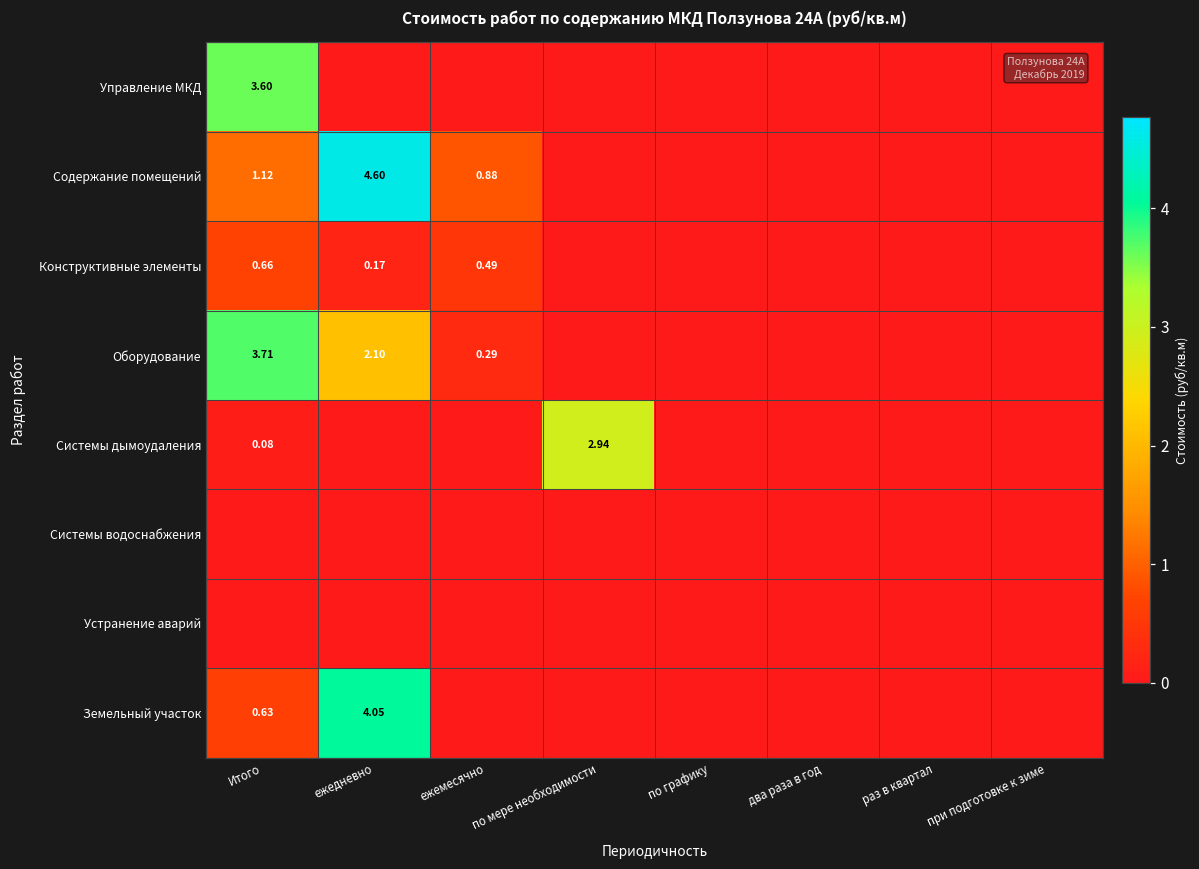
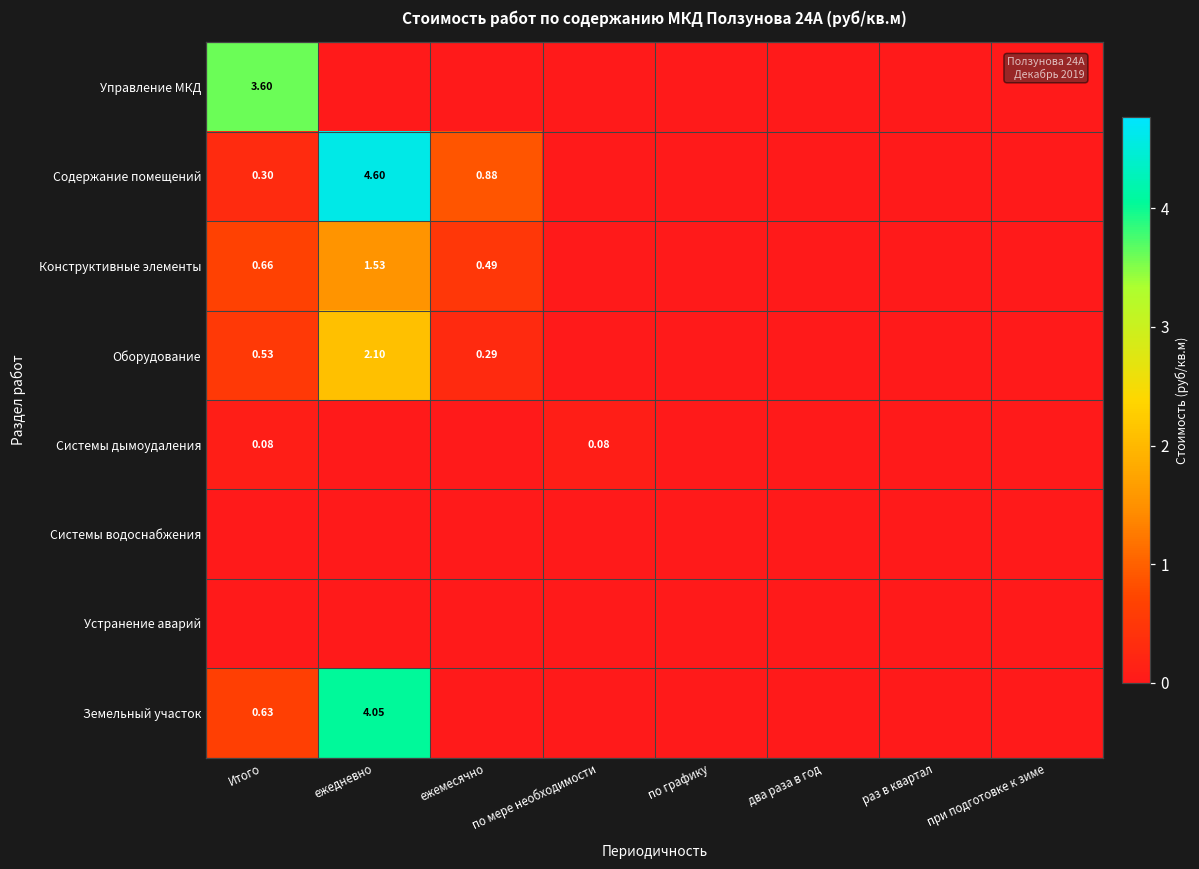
Содержание помещений, Итого: 1.12 -> 0.30
Конструктивные элементы, ежедневно: 0.17 -> 1.53
Оборудование, Итого: 3.71 -> 0.53
Системы дымоудаления, по мере необходимости: 2.94 -> 0.08
